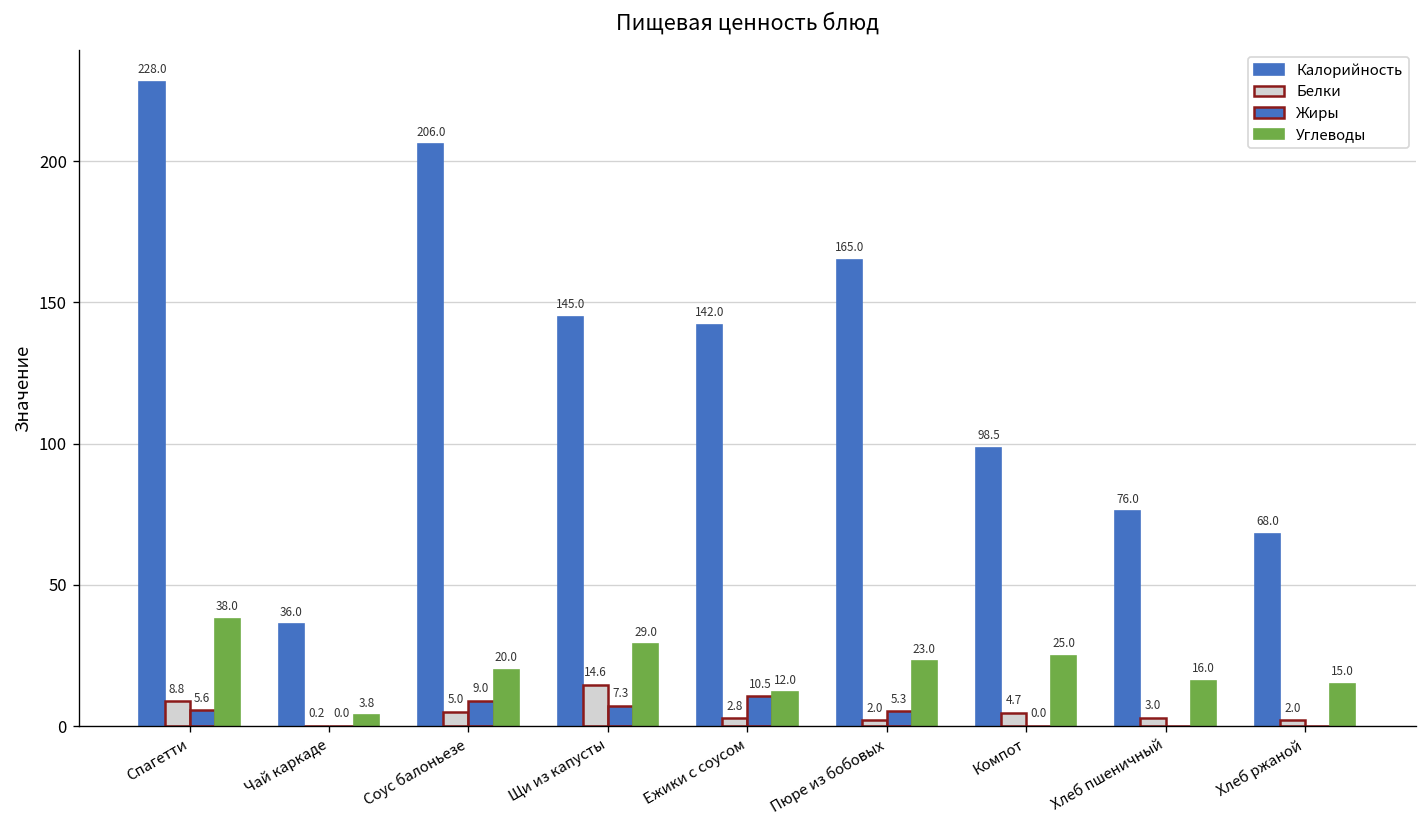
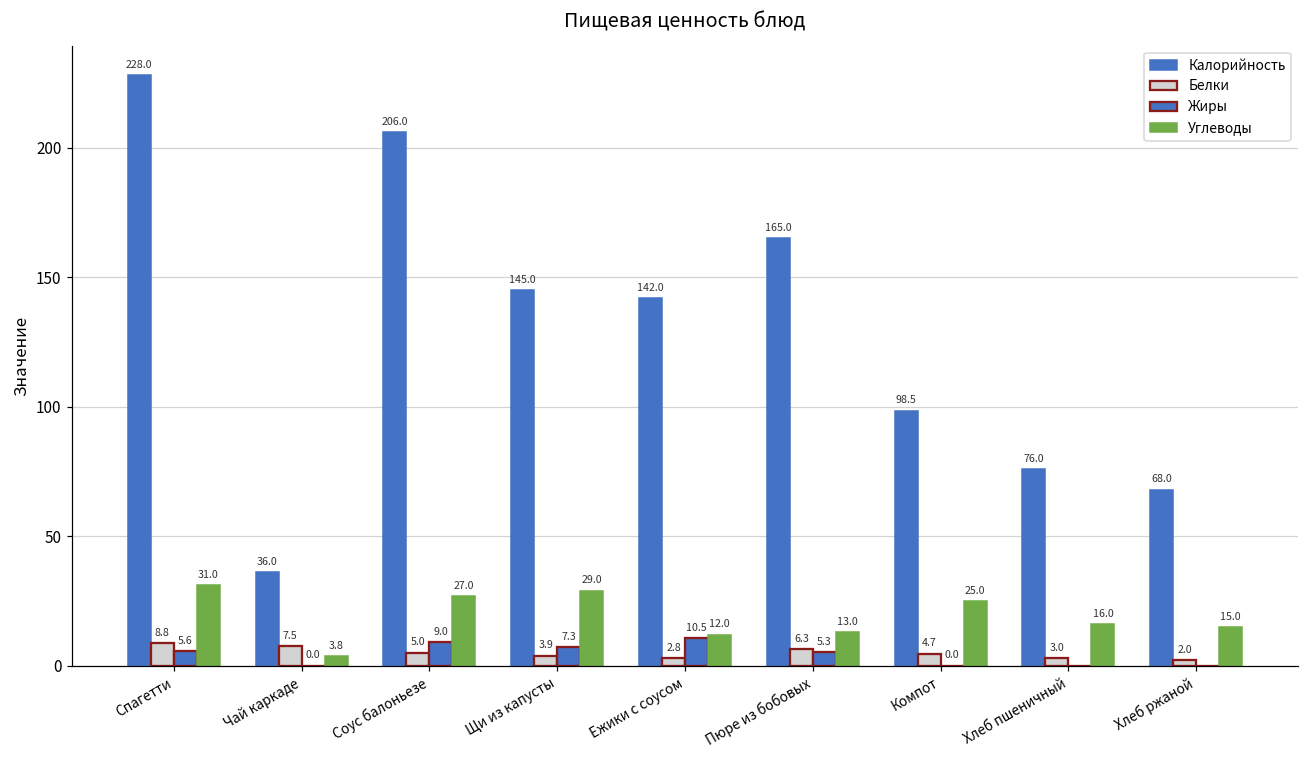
Углеводы, Спагетти: 38.0 -> 31.0
Белки, Чай каркаде: 0.2 -> 7.5
Углеводы, Соус балоньезе: 20.0 -> 27.0
Белки, Щи из капусты: 14.6 -> 3.9
Белки, Пюре из бобовых: 2.0 -> 6.3
Углеводы, Пюре из бобовых: 23.0 -> 13.0
